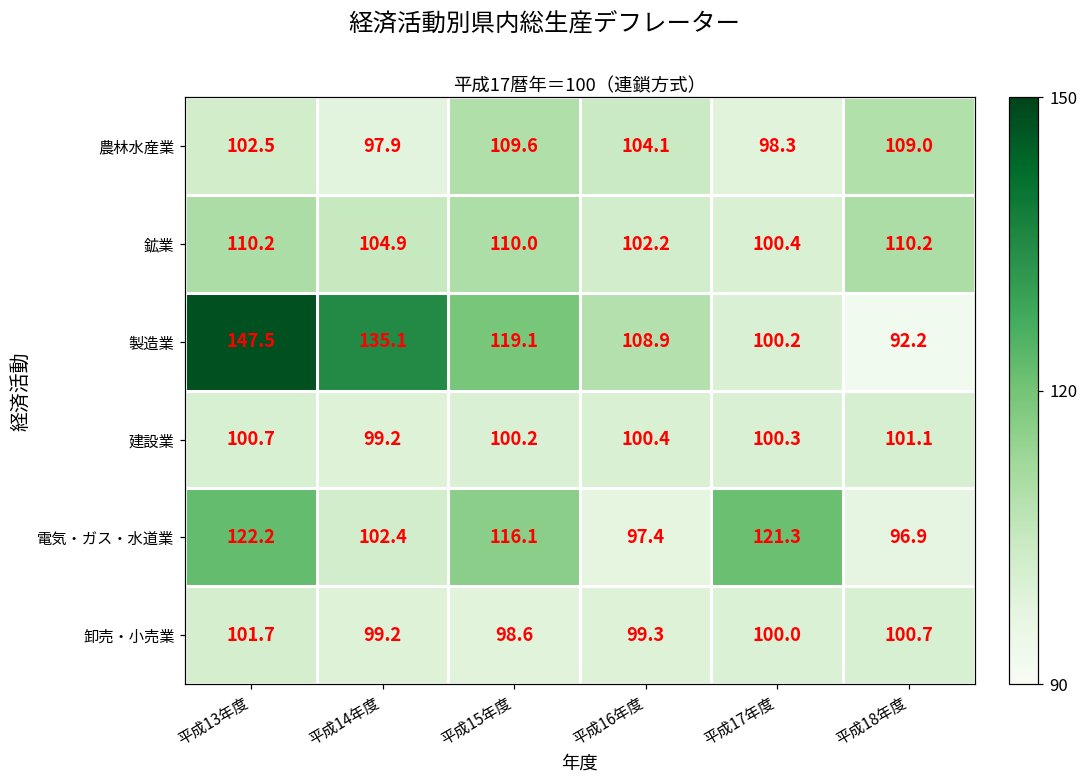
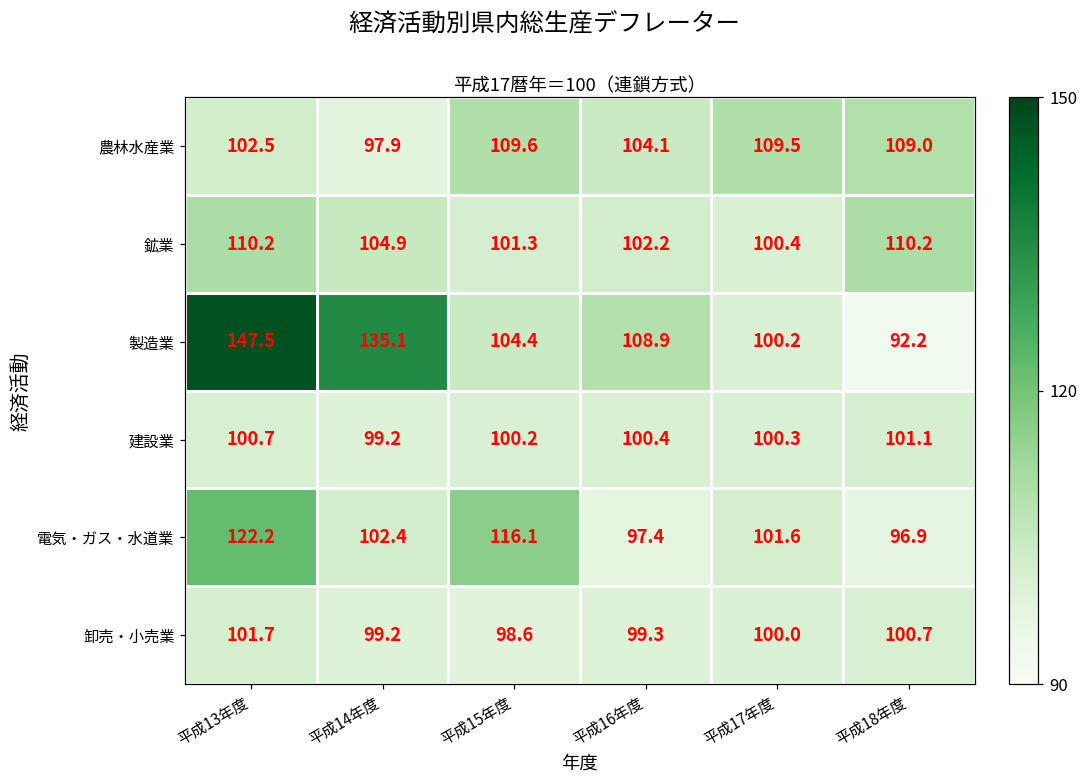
農林水産業, 平成17年度: 98.3 -> 109.5
鉱業, 平成15年度: 110.0 -> 101.3
製造業, 平成15年度: 119.1 -> 104.4
電気・ガス・水道業, 平成17年度: 121.3 -> 101.6
